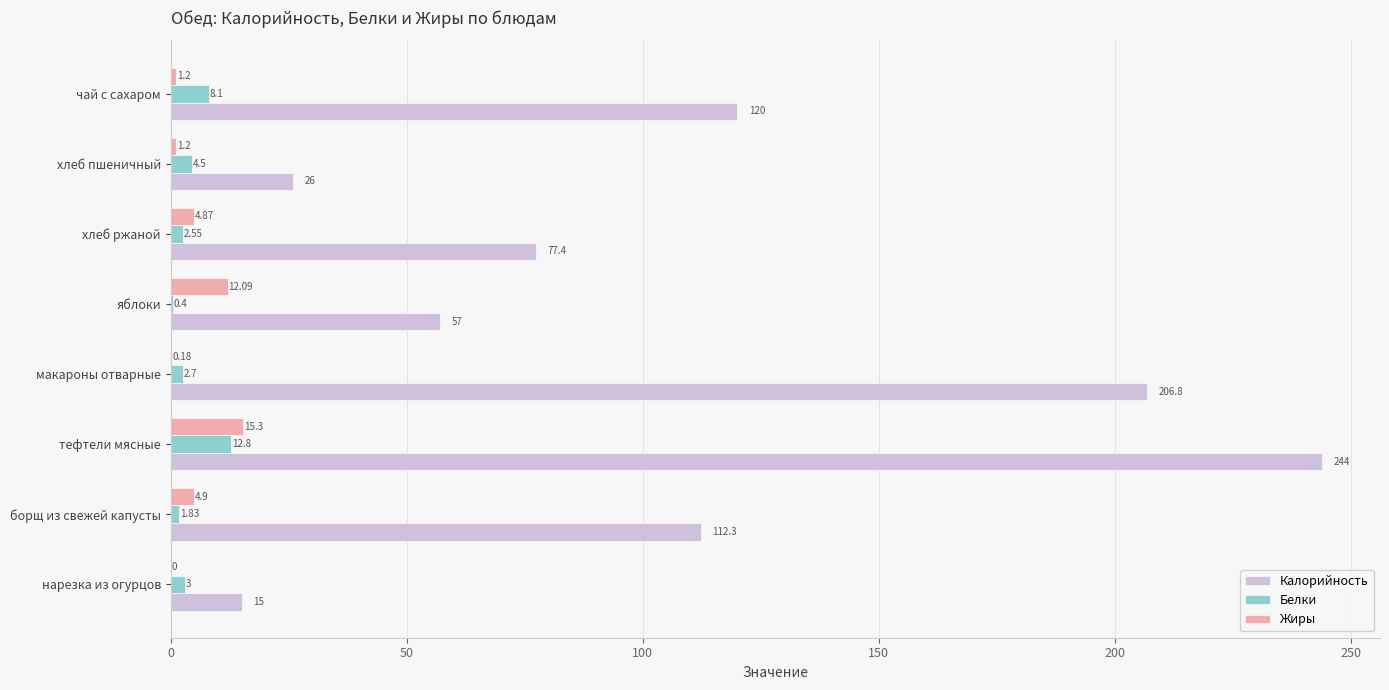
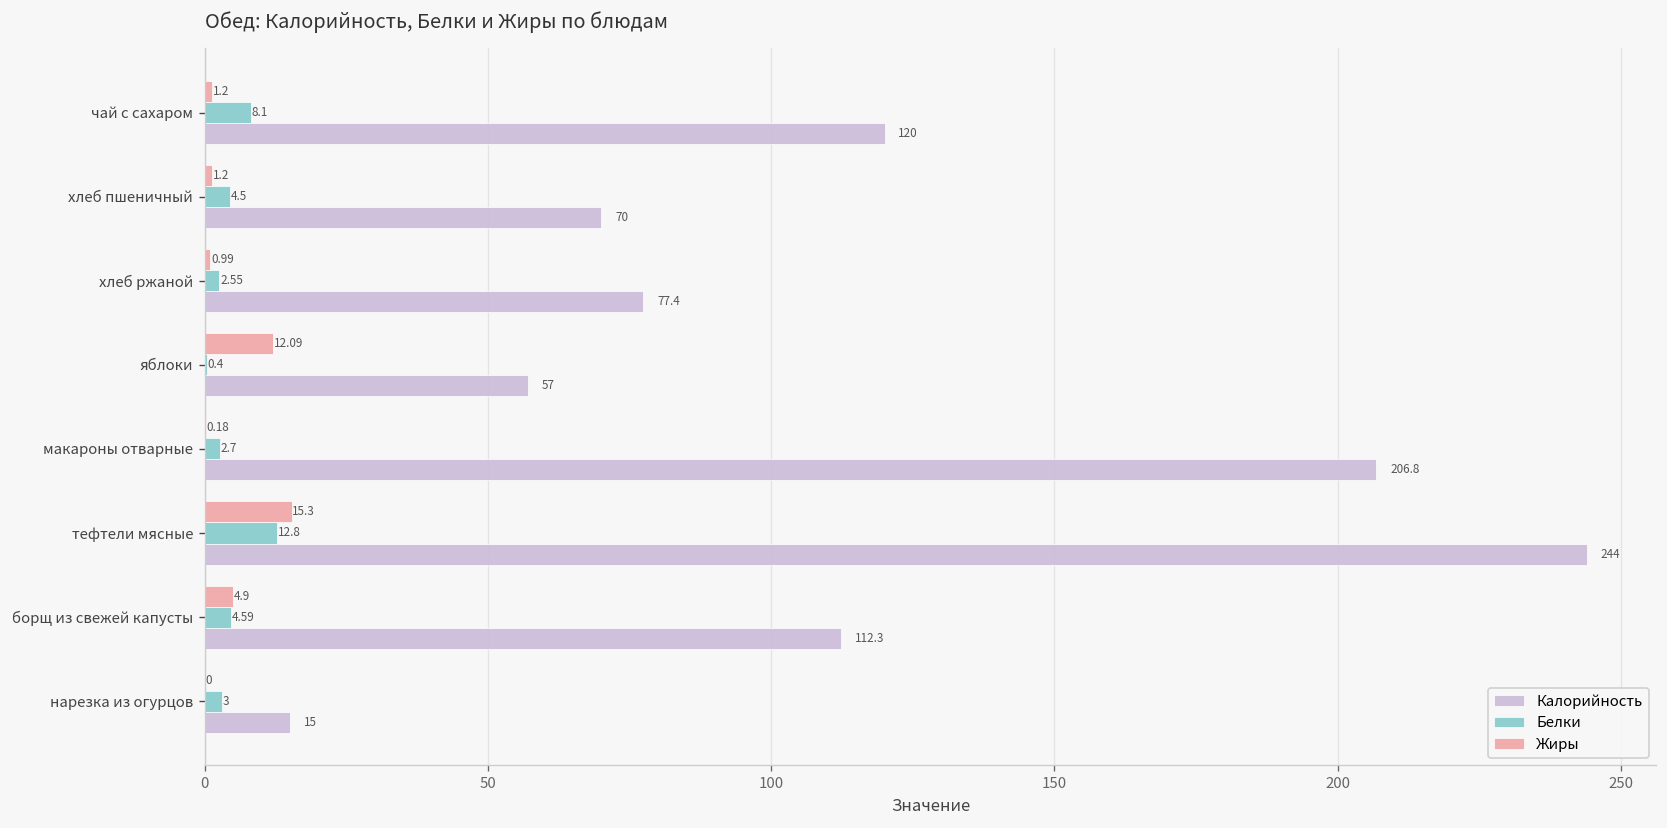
Калорийность, хлеб пшеничный: 26 -> 70
Жиры, хлеб ржаной: 4.87 -> 0.99
Белки, борщ из свежей капусты: 1.83 -> 4.59
